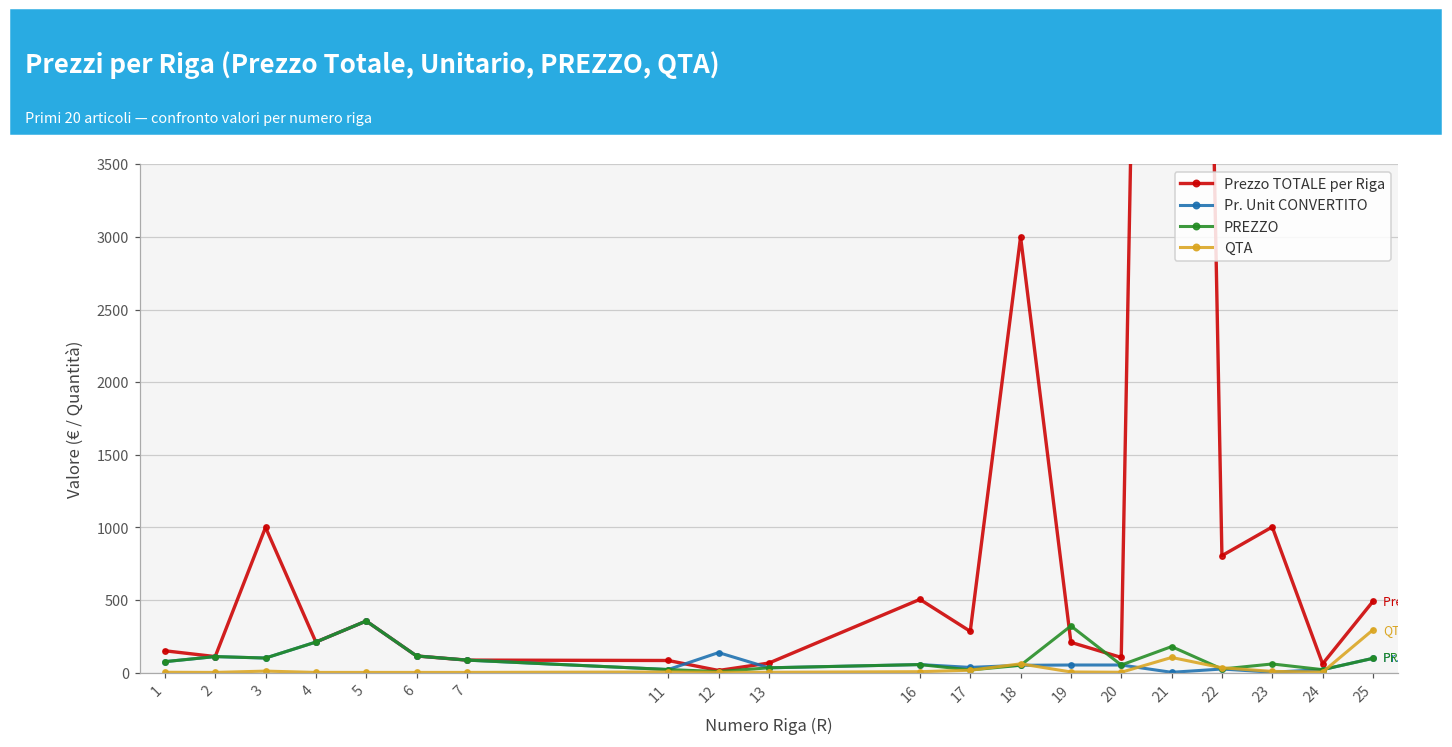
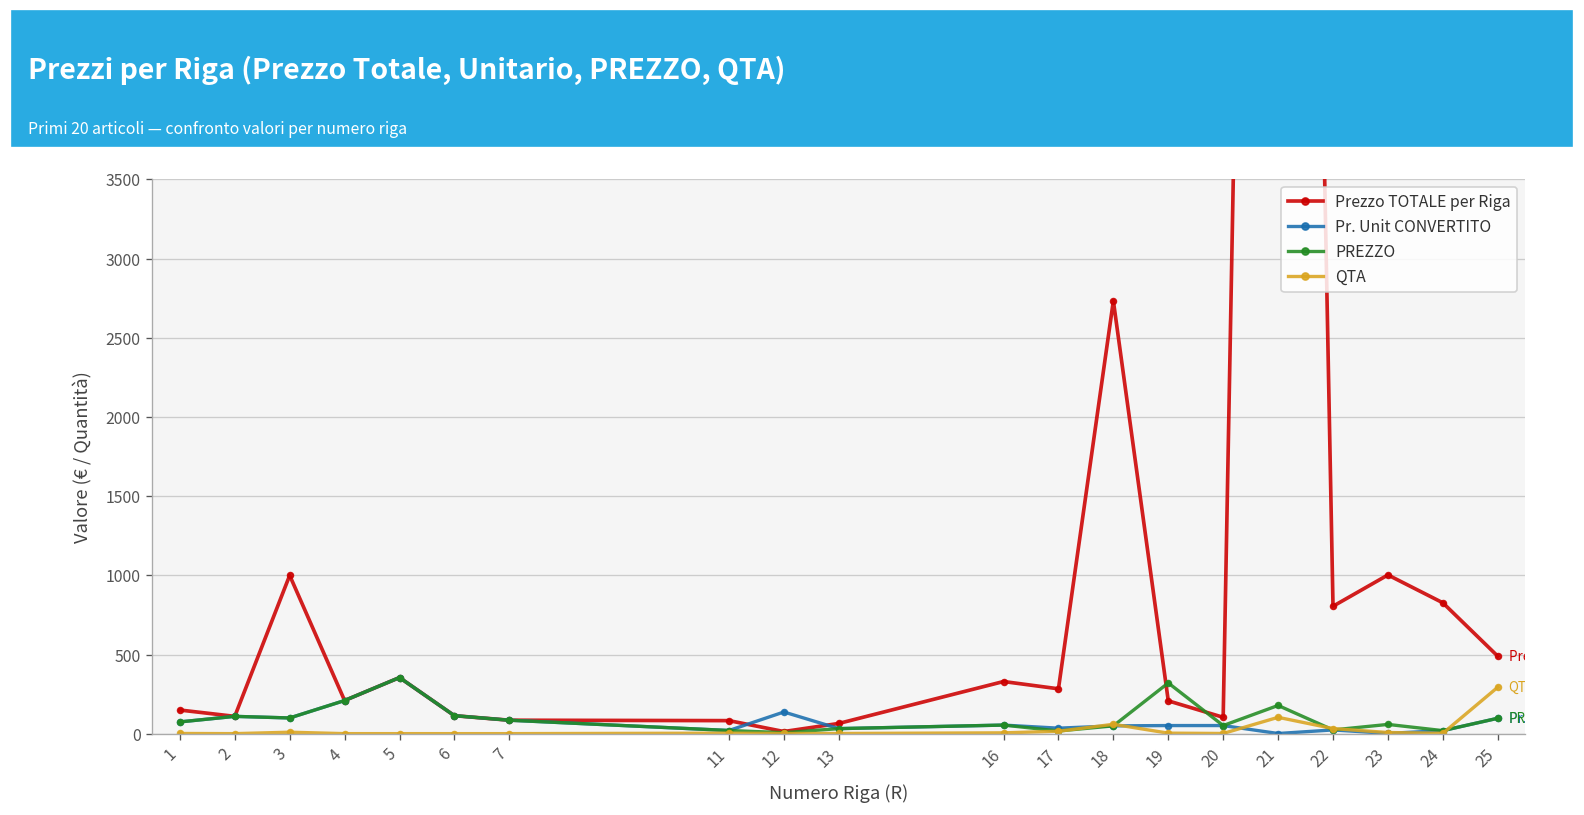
Prezzo TOTALE per Riga, 16: 500 -> 330
Prezzo TOTALE per Riga, 18: 3000 -> 2730
Prezzo TOTALE per Riga, 24: 60 -> 830
